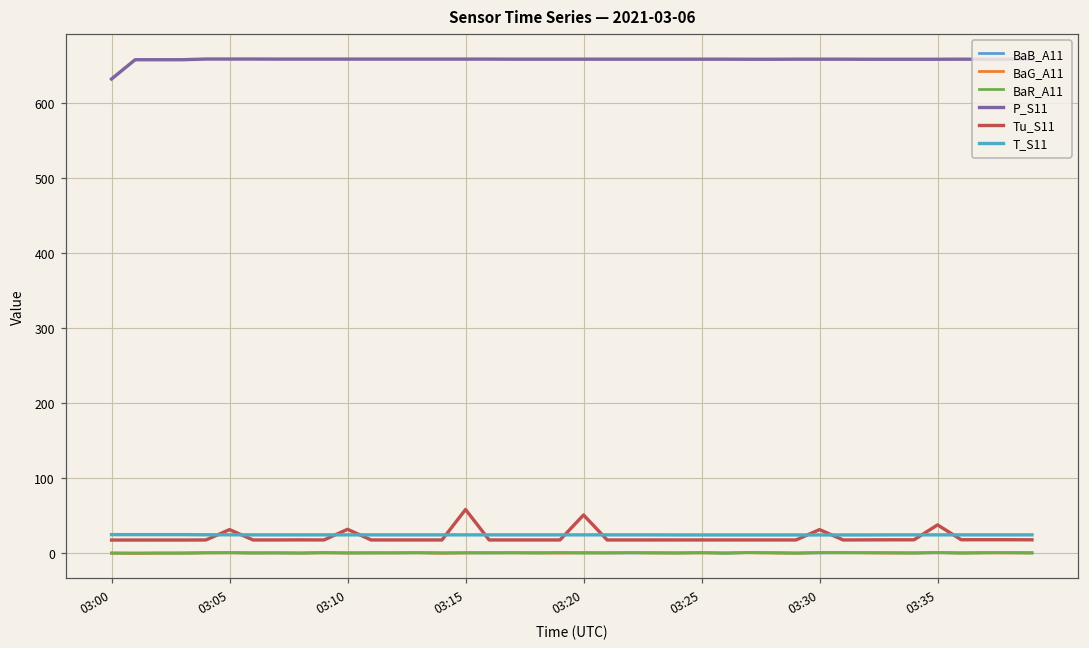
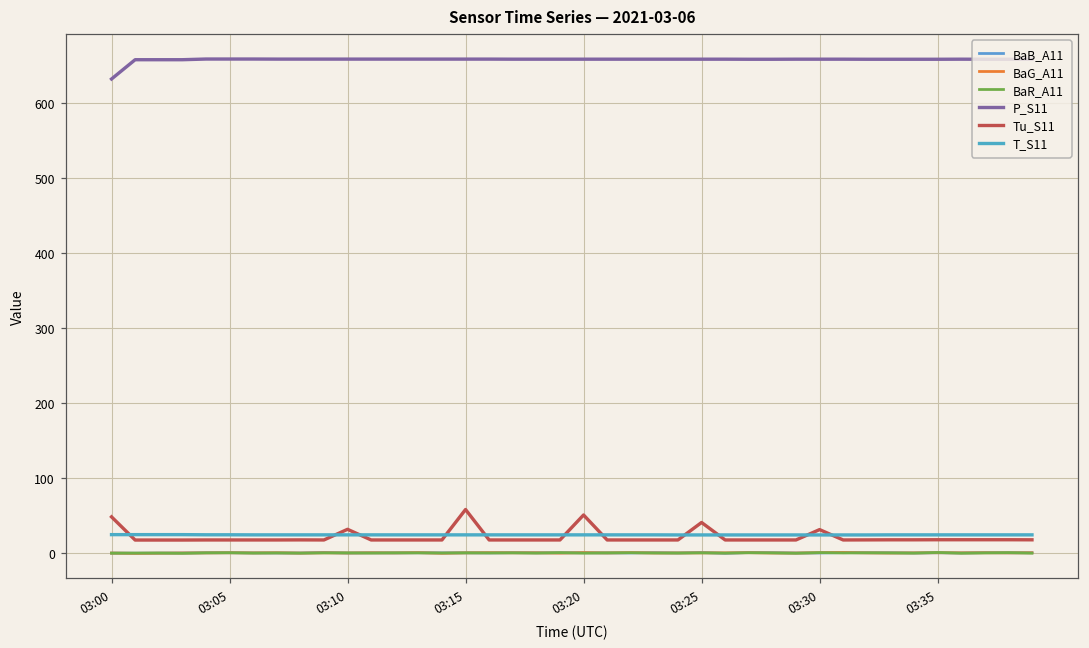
Tu_S11, 03:00: 20 -> 50
Tu_S11, 03:05: 30 -> 20
Tu_S11, 03:25: 20 -> 40
Tu_S11, 03:35: 40 -> 20
